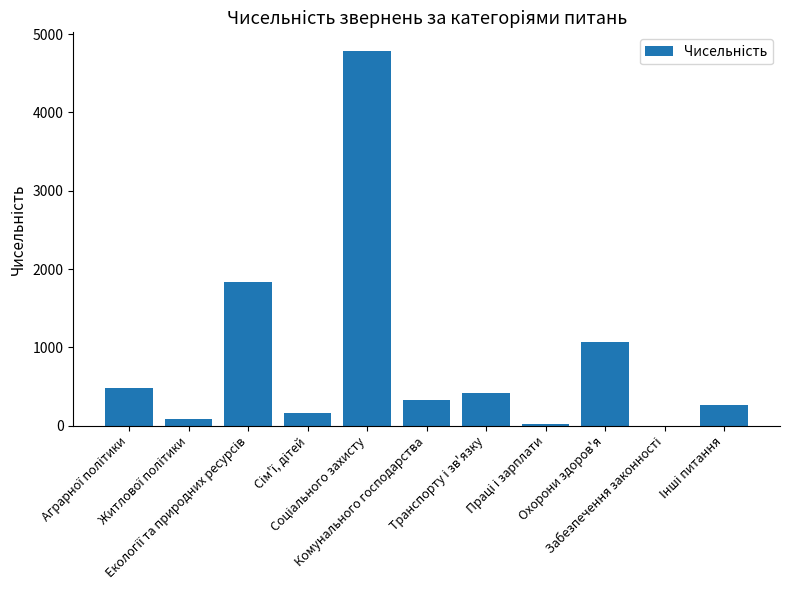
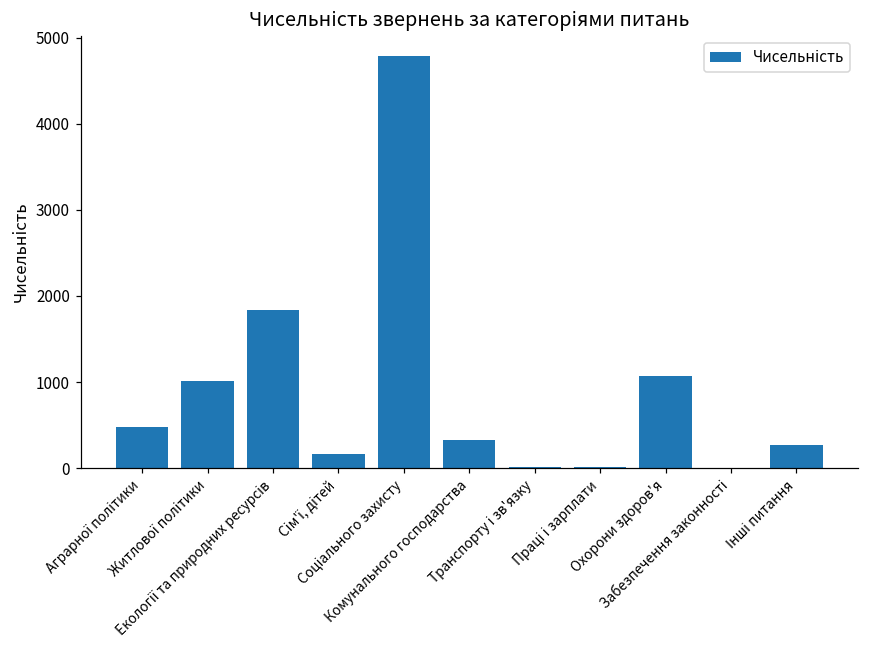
Житлової політики: 100 -> 1000
Транспорту і зв'язку: 400 -> 0
